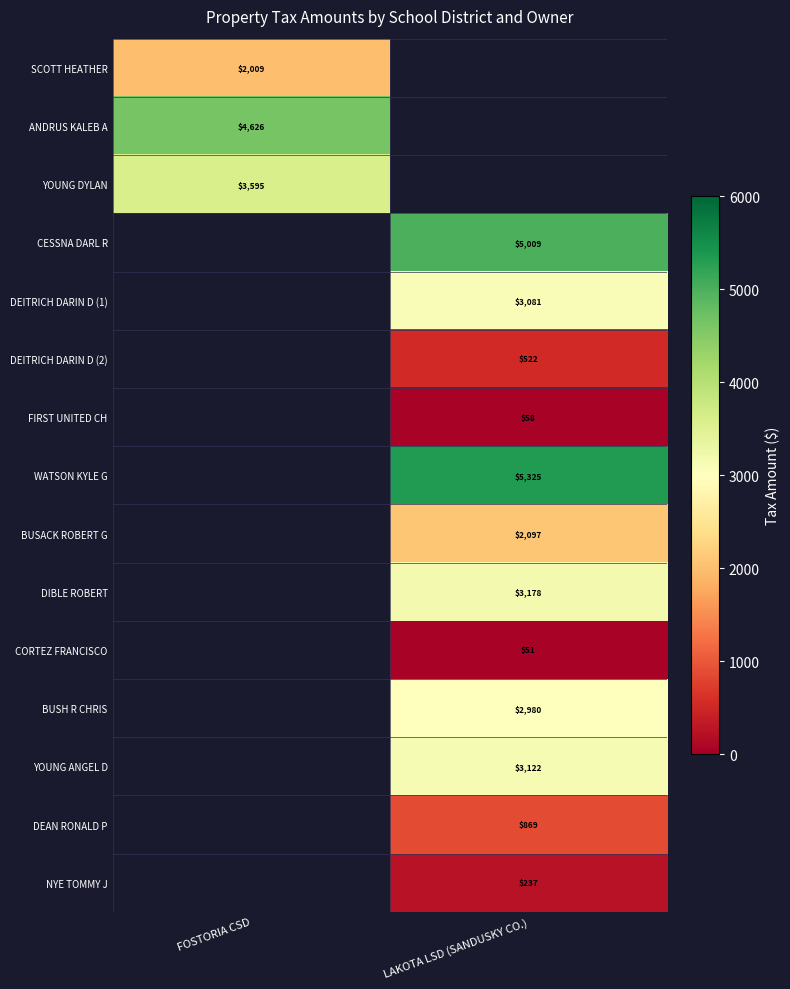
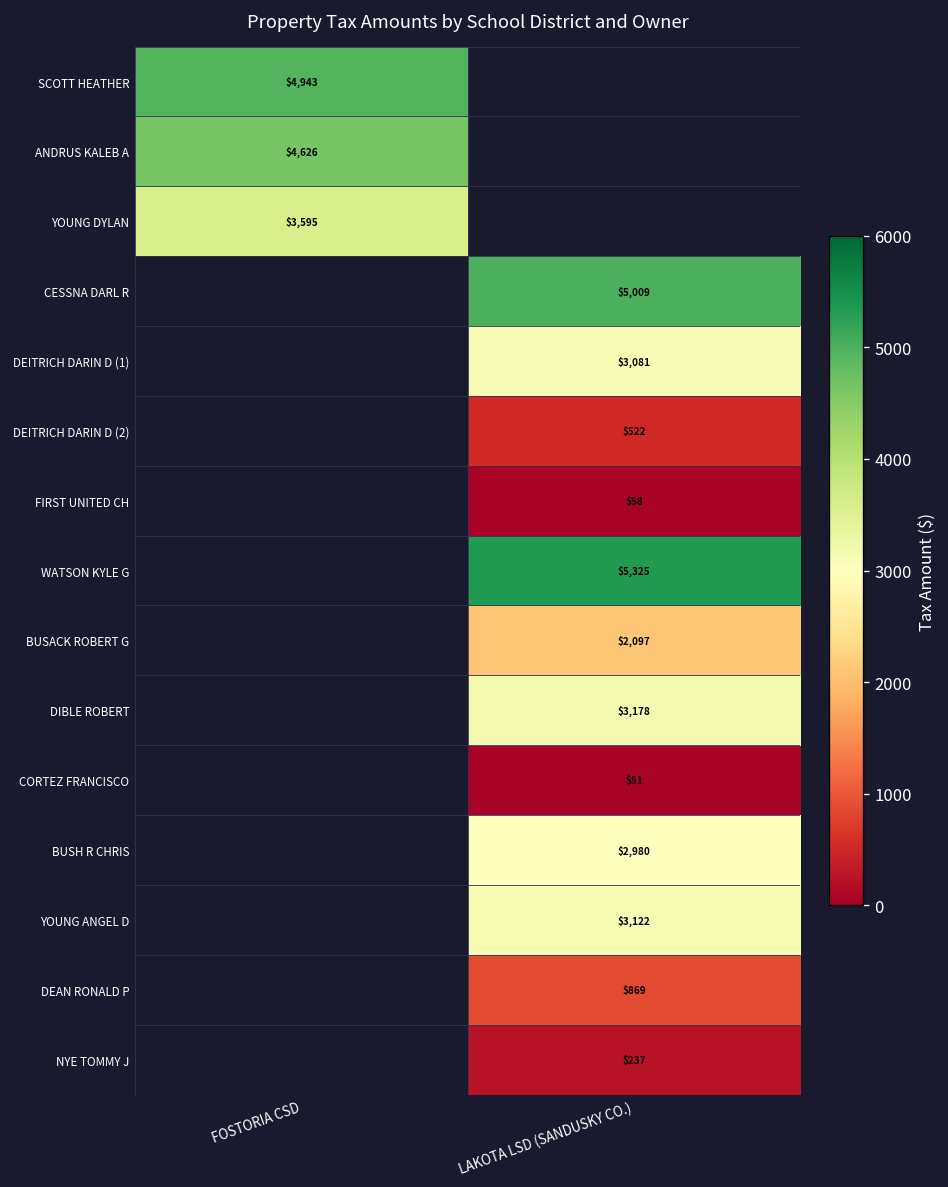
SCOTT HEATHER, FOSTORIA CSD: $2,009 -> $4,943
